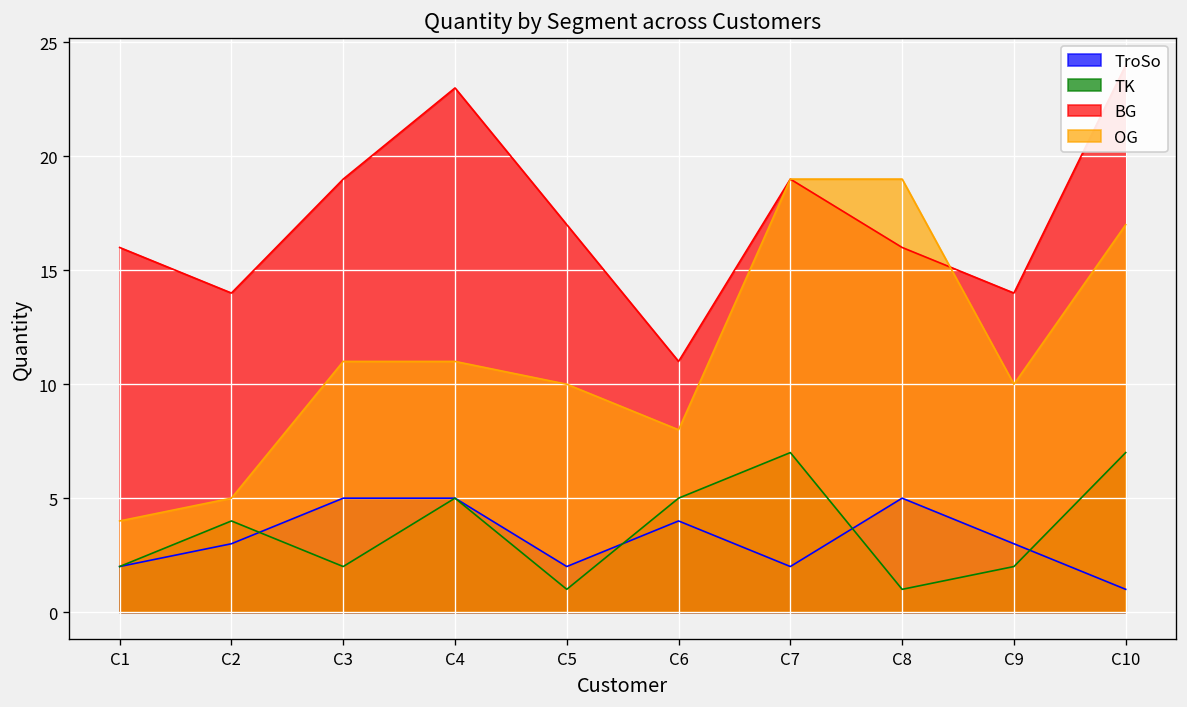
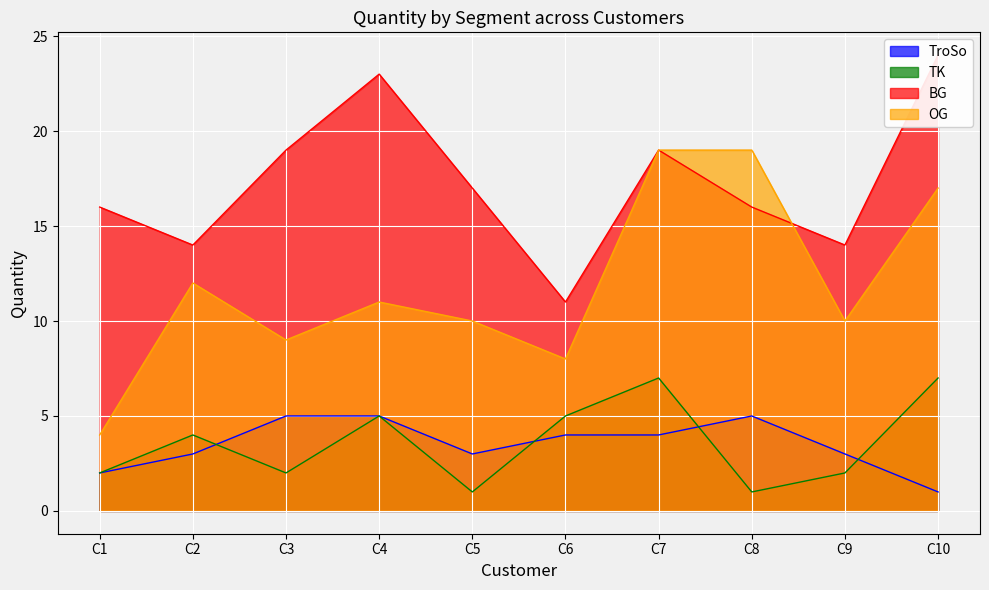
OG, C2: 5 -> 12
OG, C3: 11 -> 9
TroSo, C5: 2 -> 3
TroSo, C7: 2 -> 4
